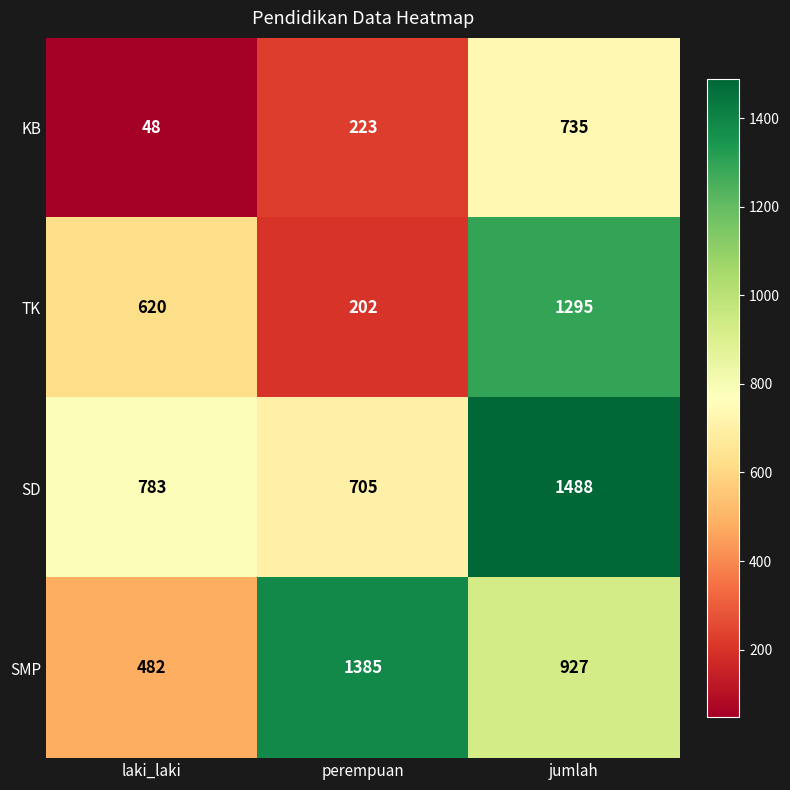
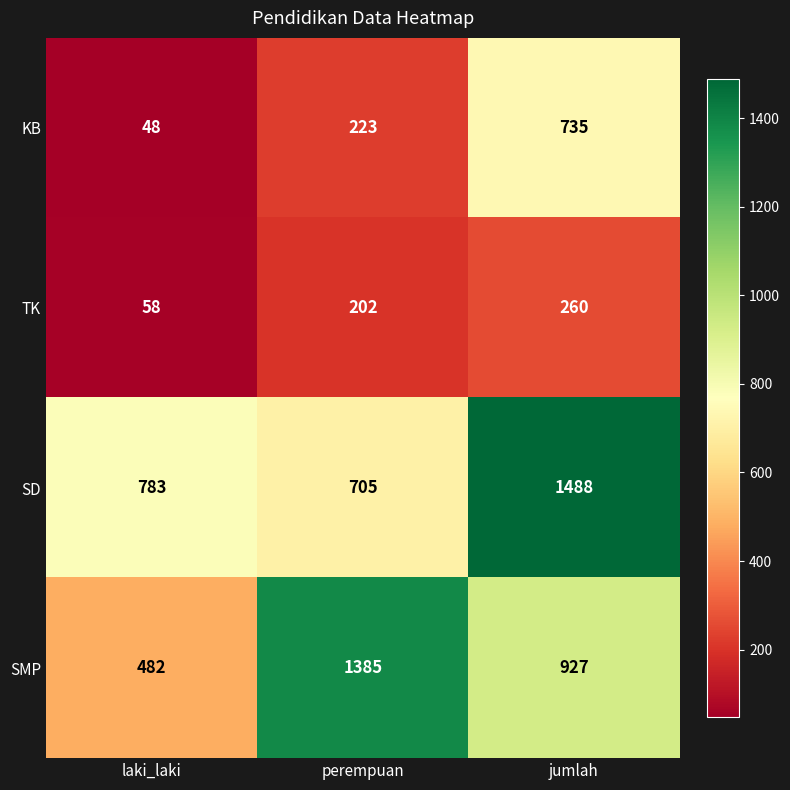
TK, laki_laki: 620 -> 58
TK, jumlah: 1295 -> 260
